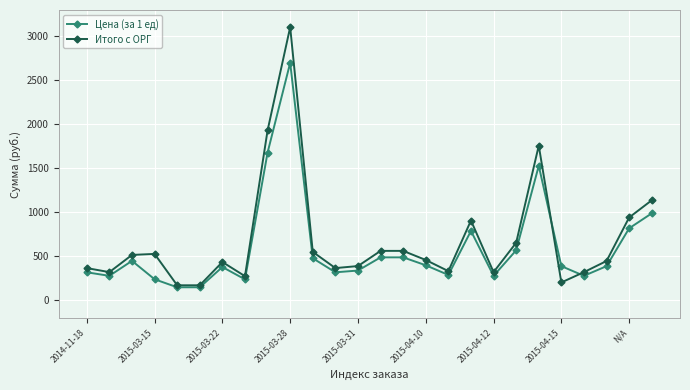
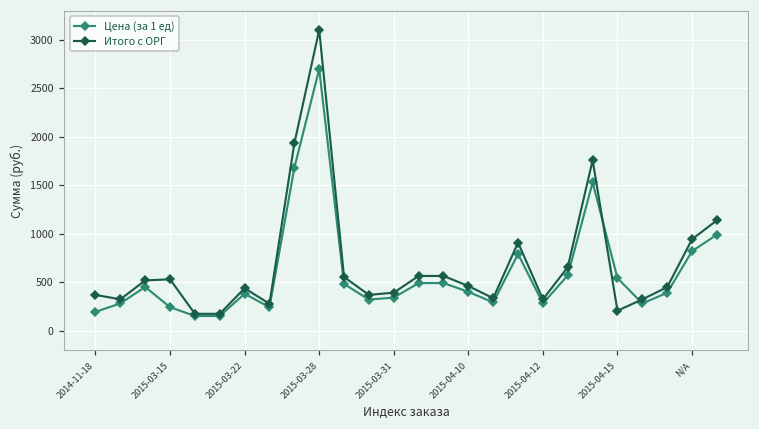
Цена (за 1 ед), 2014-11-18: 300 -> 200
Цена (за 1 ед), 2015-04-15: 400 -> 500
